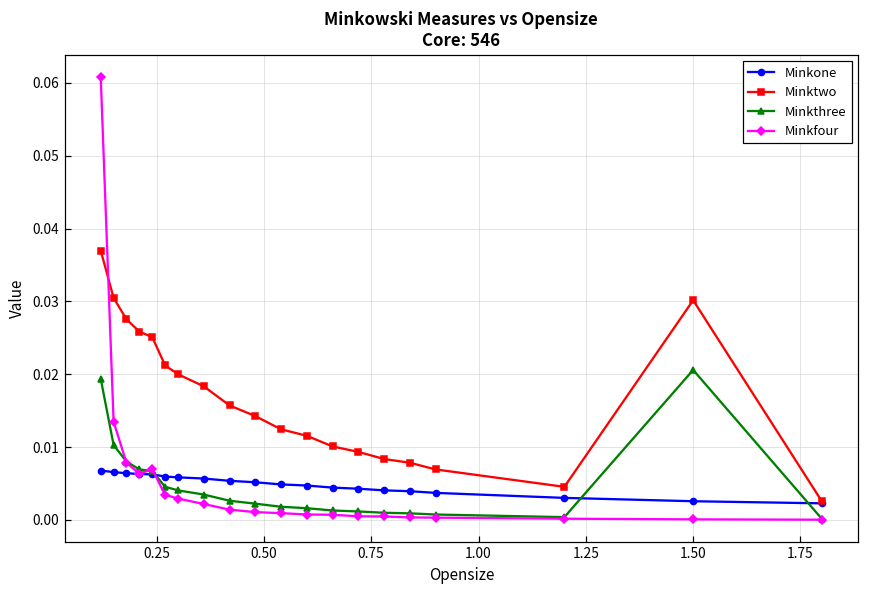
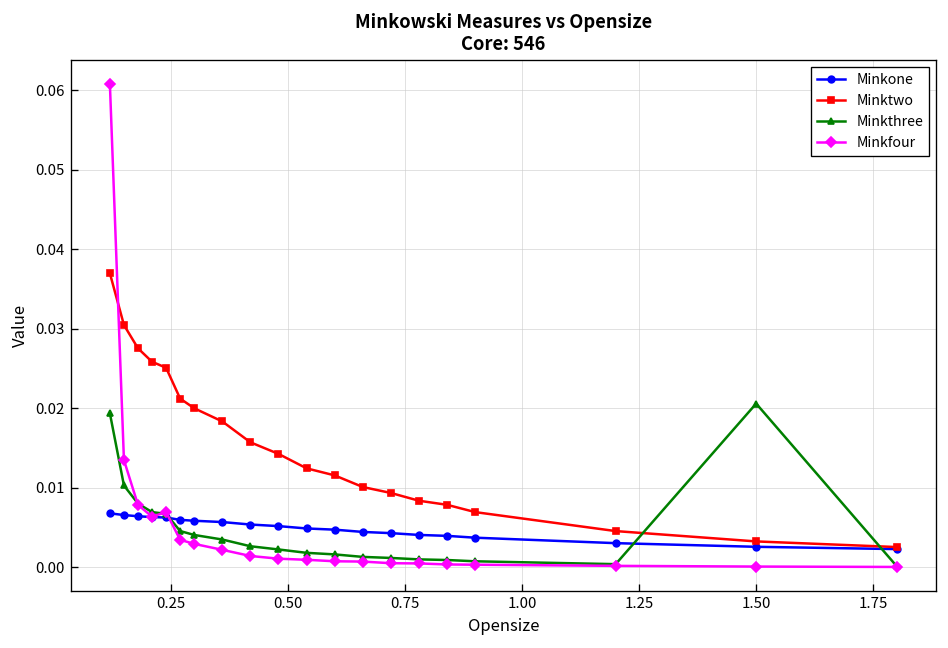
Minktwo, 1.50: 0.030 -> 0.003
